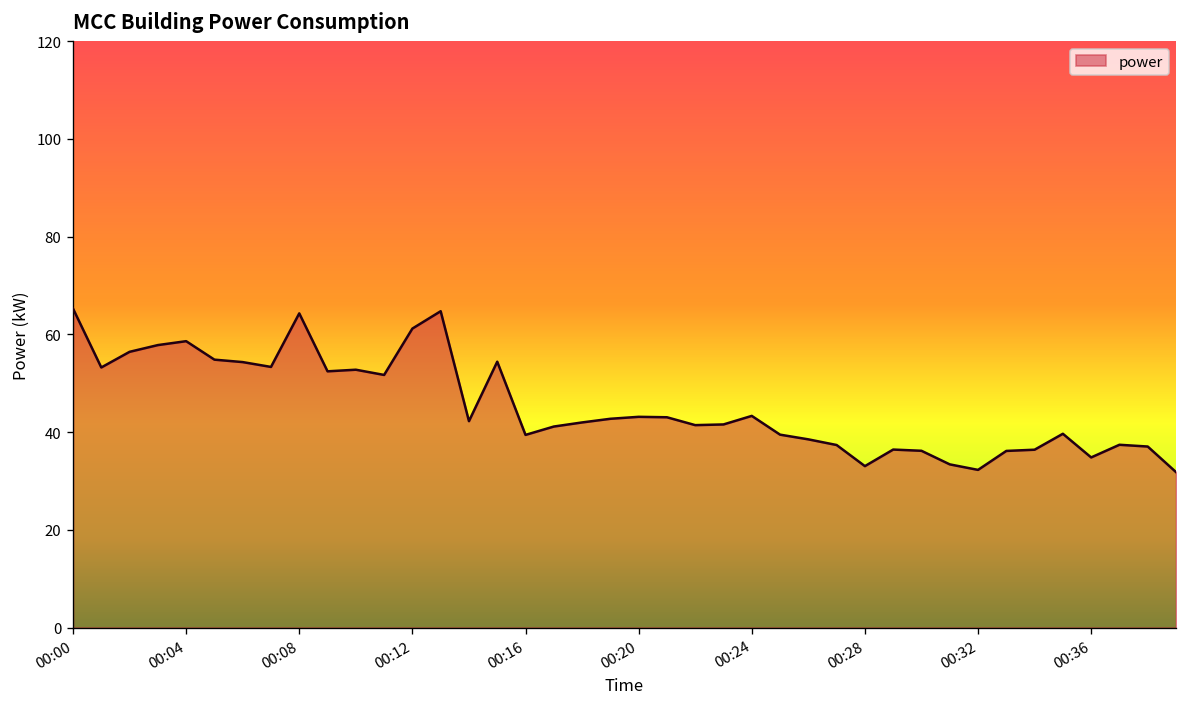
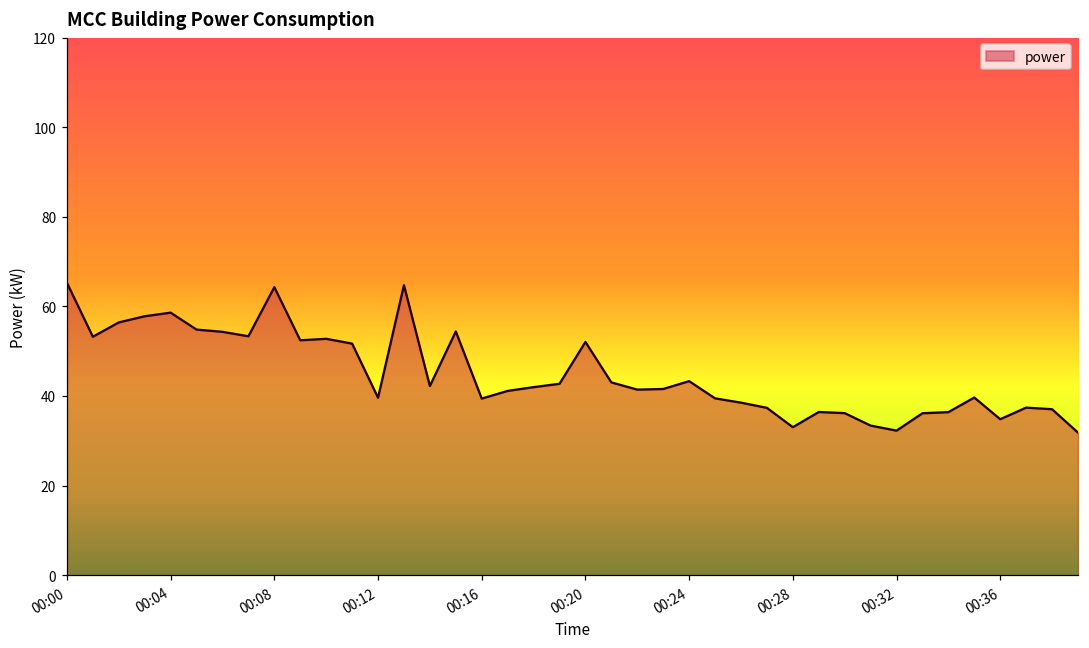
00:12: 61 -> 40
00:20: 43 -> 52
